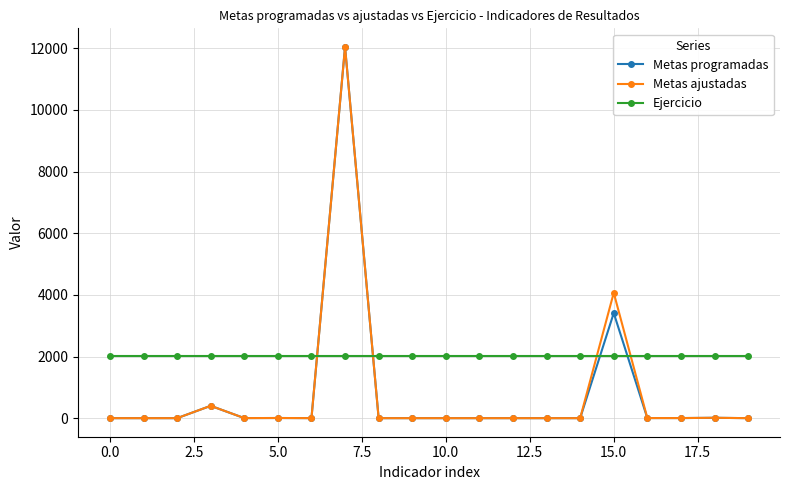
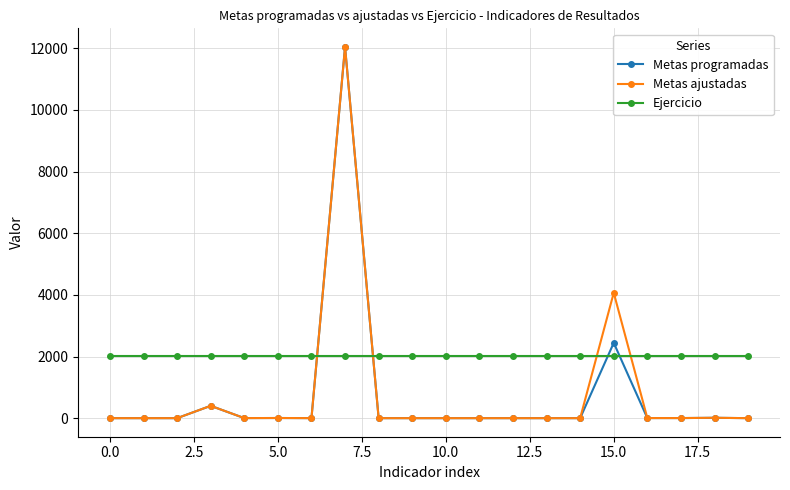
Metas programadas, 15.0: 3400 -> 2400
